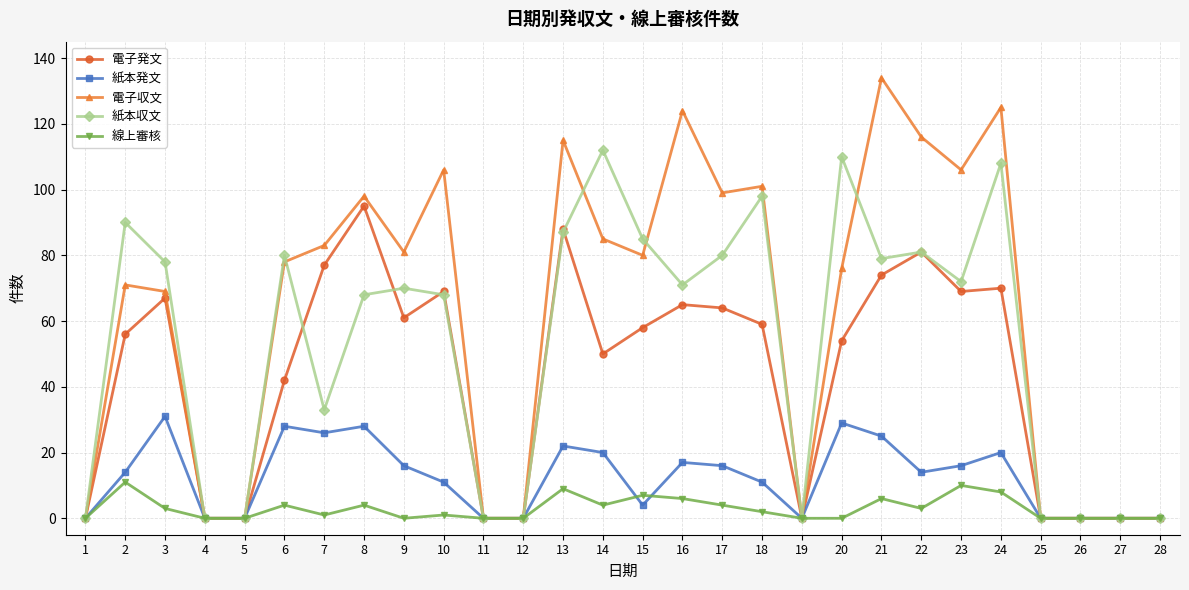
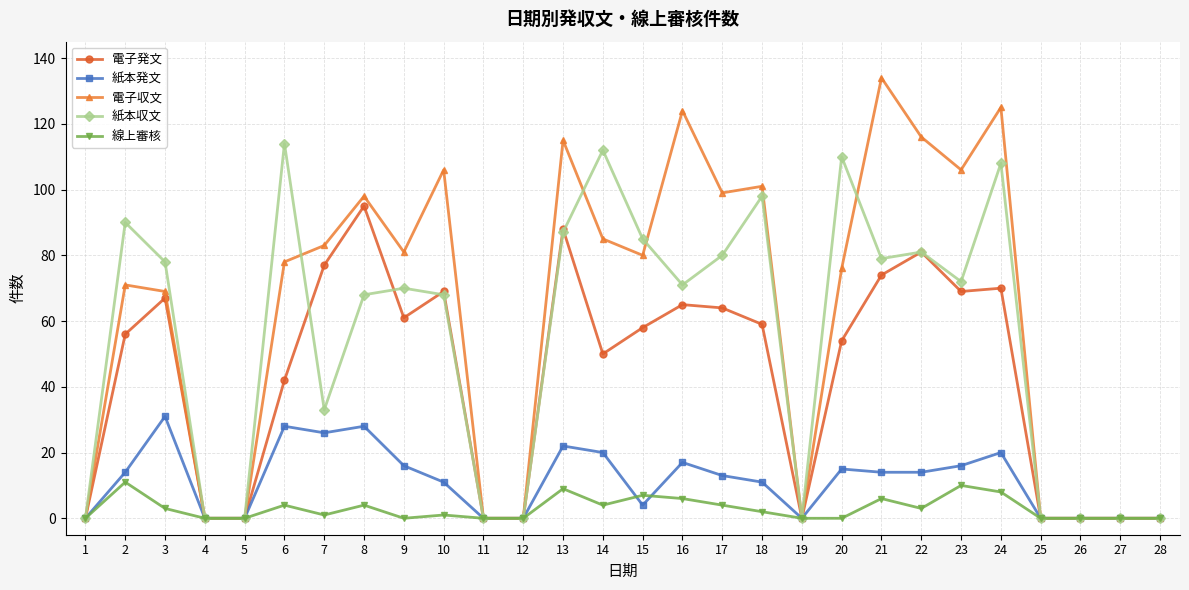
紙本収文, 6: 80 -> 114
紙本発文, 17: 16 -> 13
紙本発文, 20: 29 -> 15
紙本発文, 21: 25 -> 14
